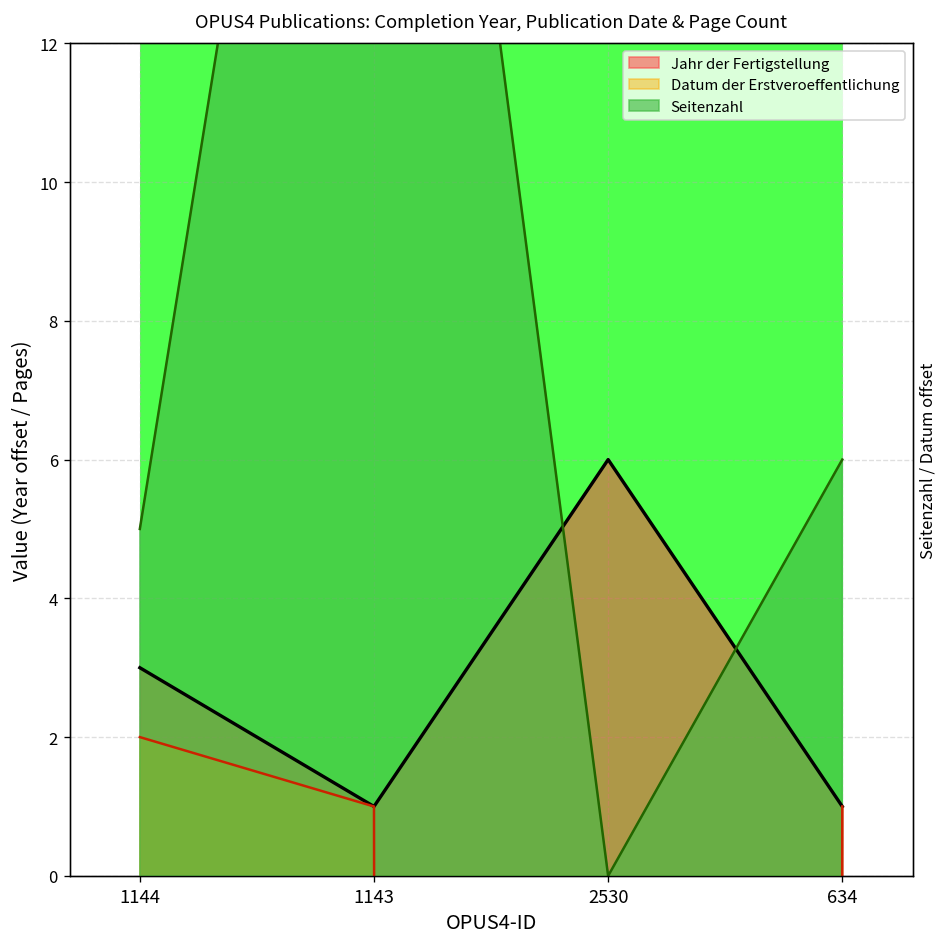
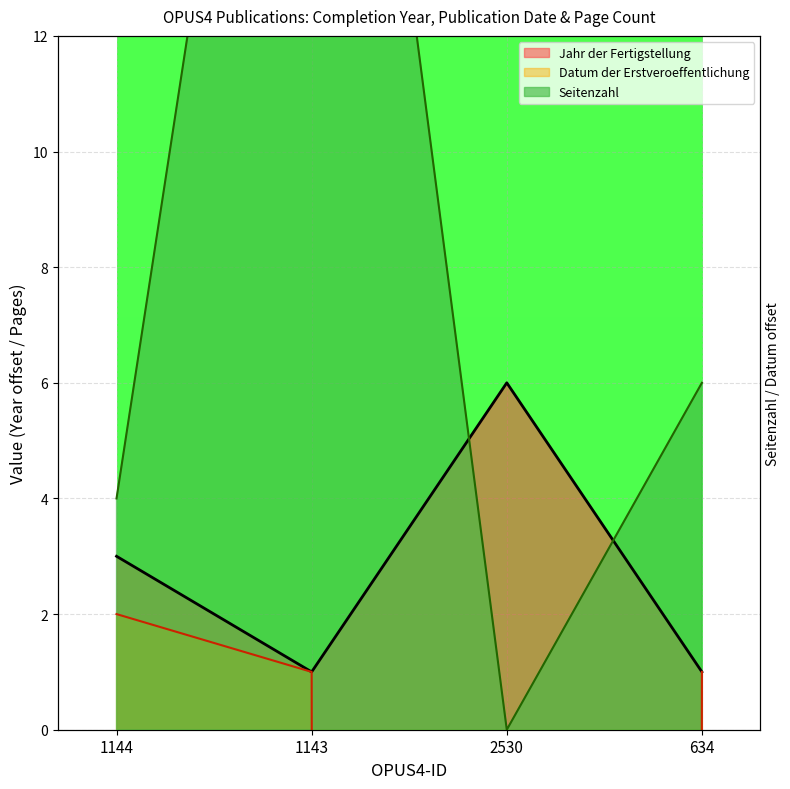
Seitenzahl, 1144: 5 -> 4
